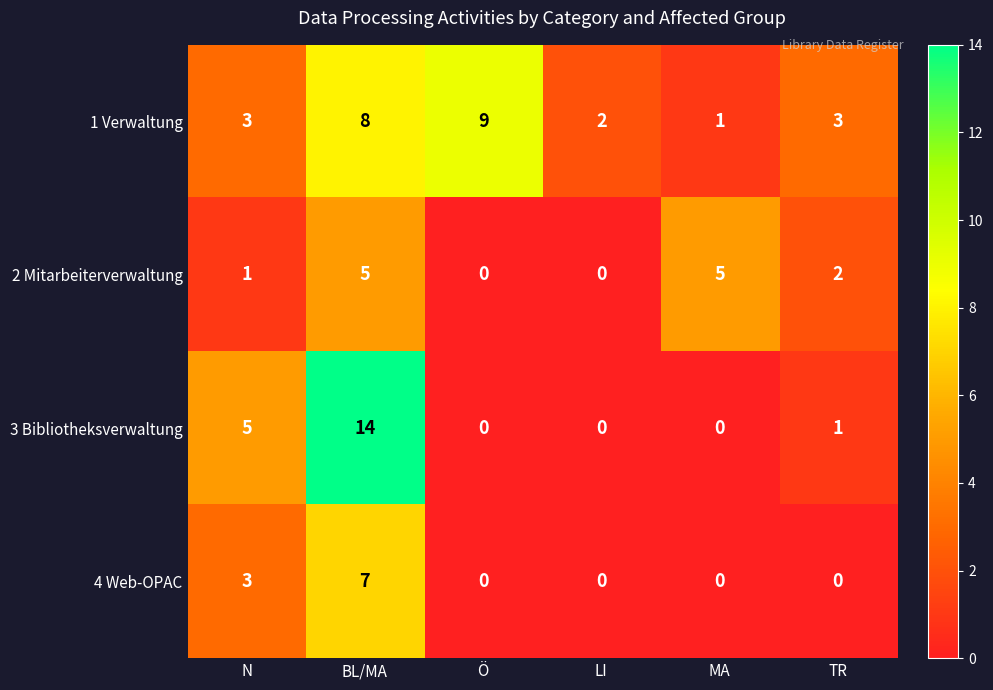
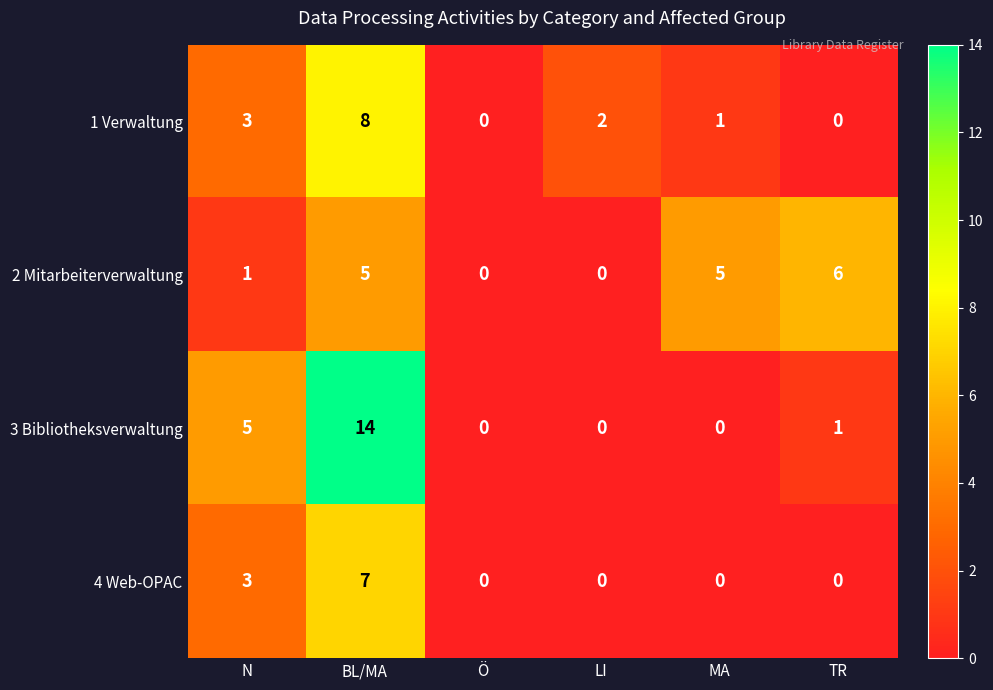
1 Verwaltung, Ö: 9 -> 0
1 Verwaltung, TR: 3 -> 0
2 Mitarbeiterverwaltung, TR: 2 -> 6
